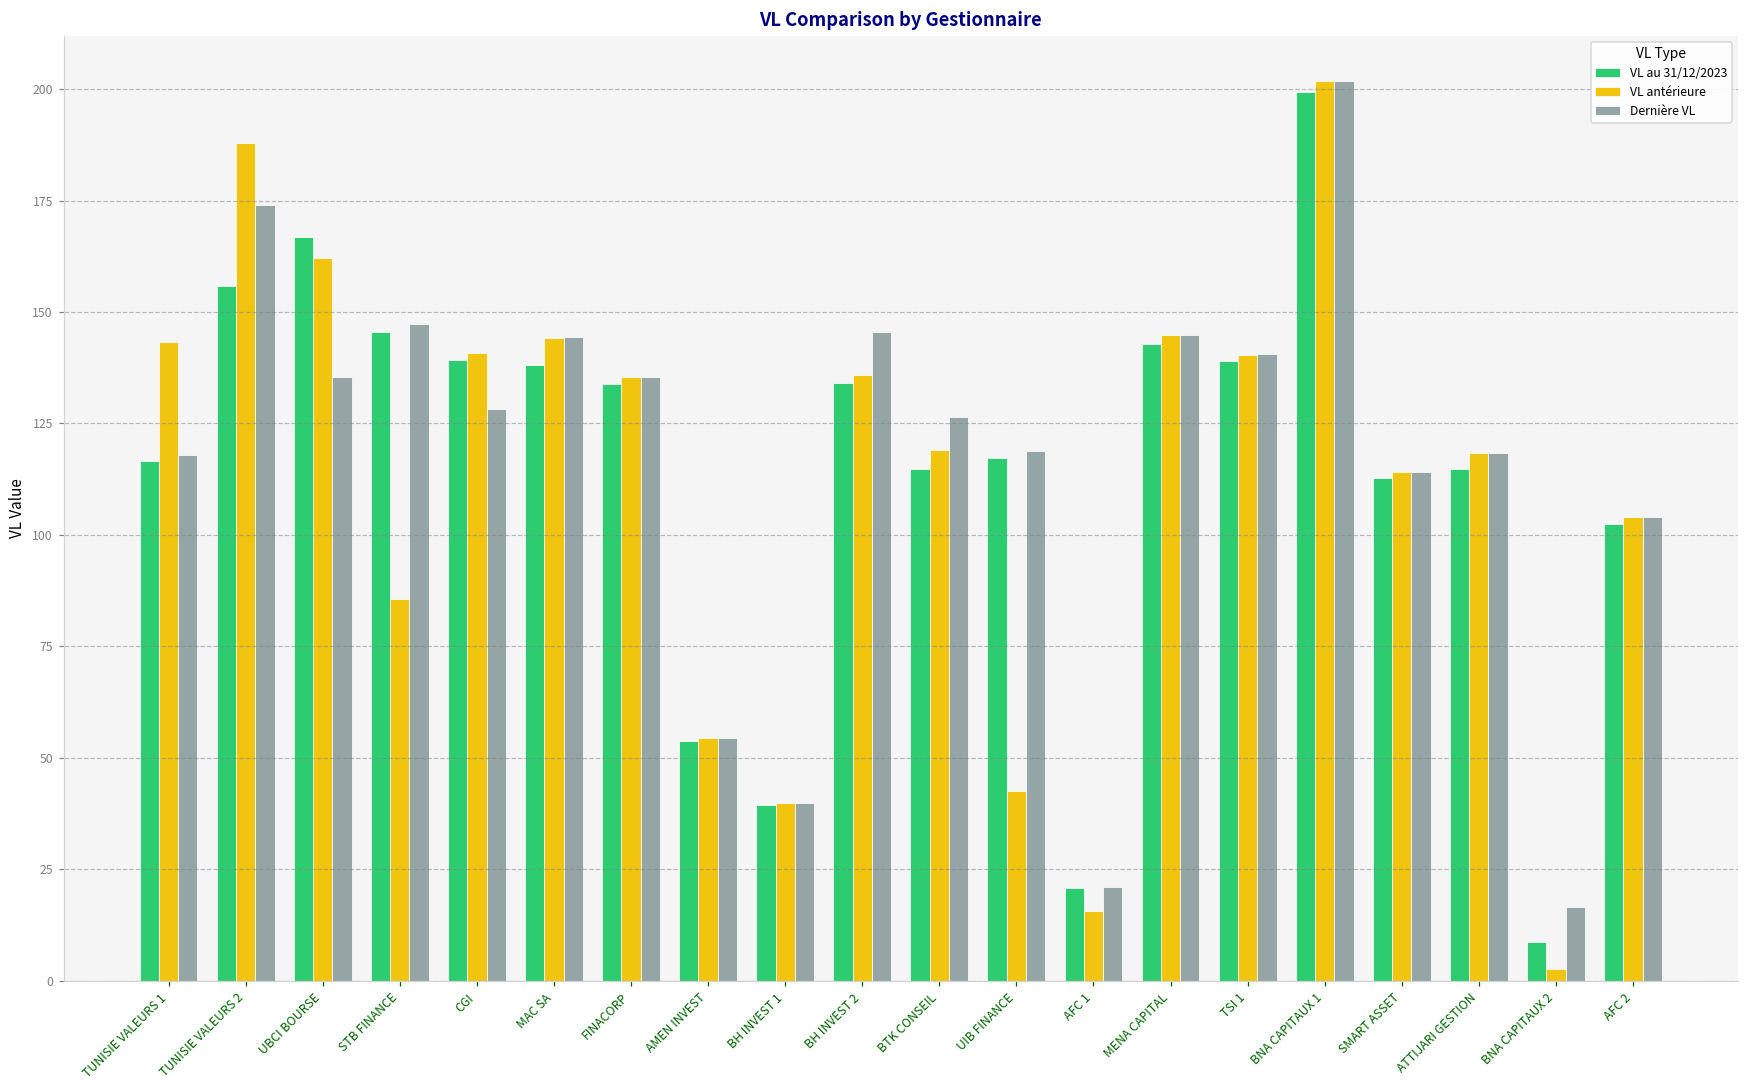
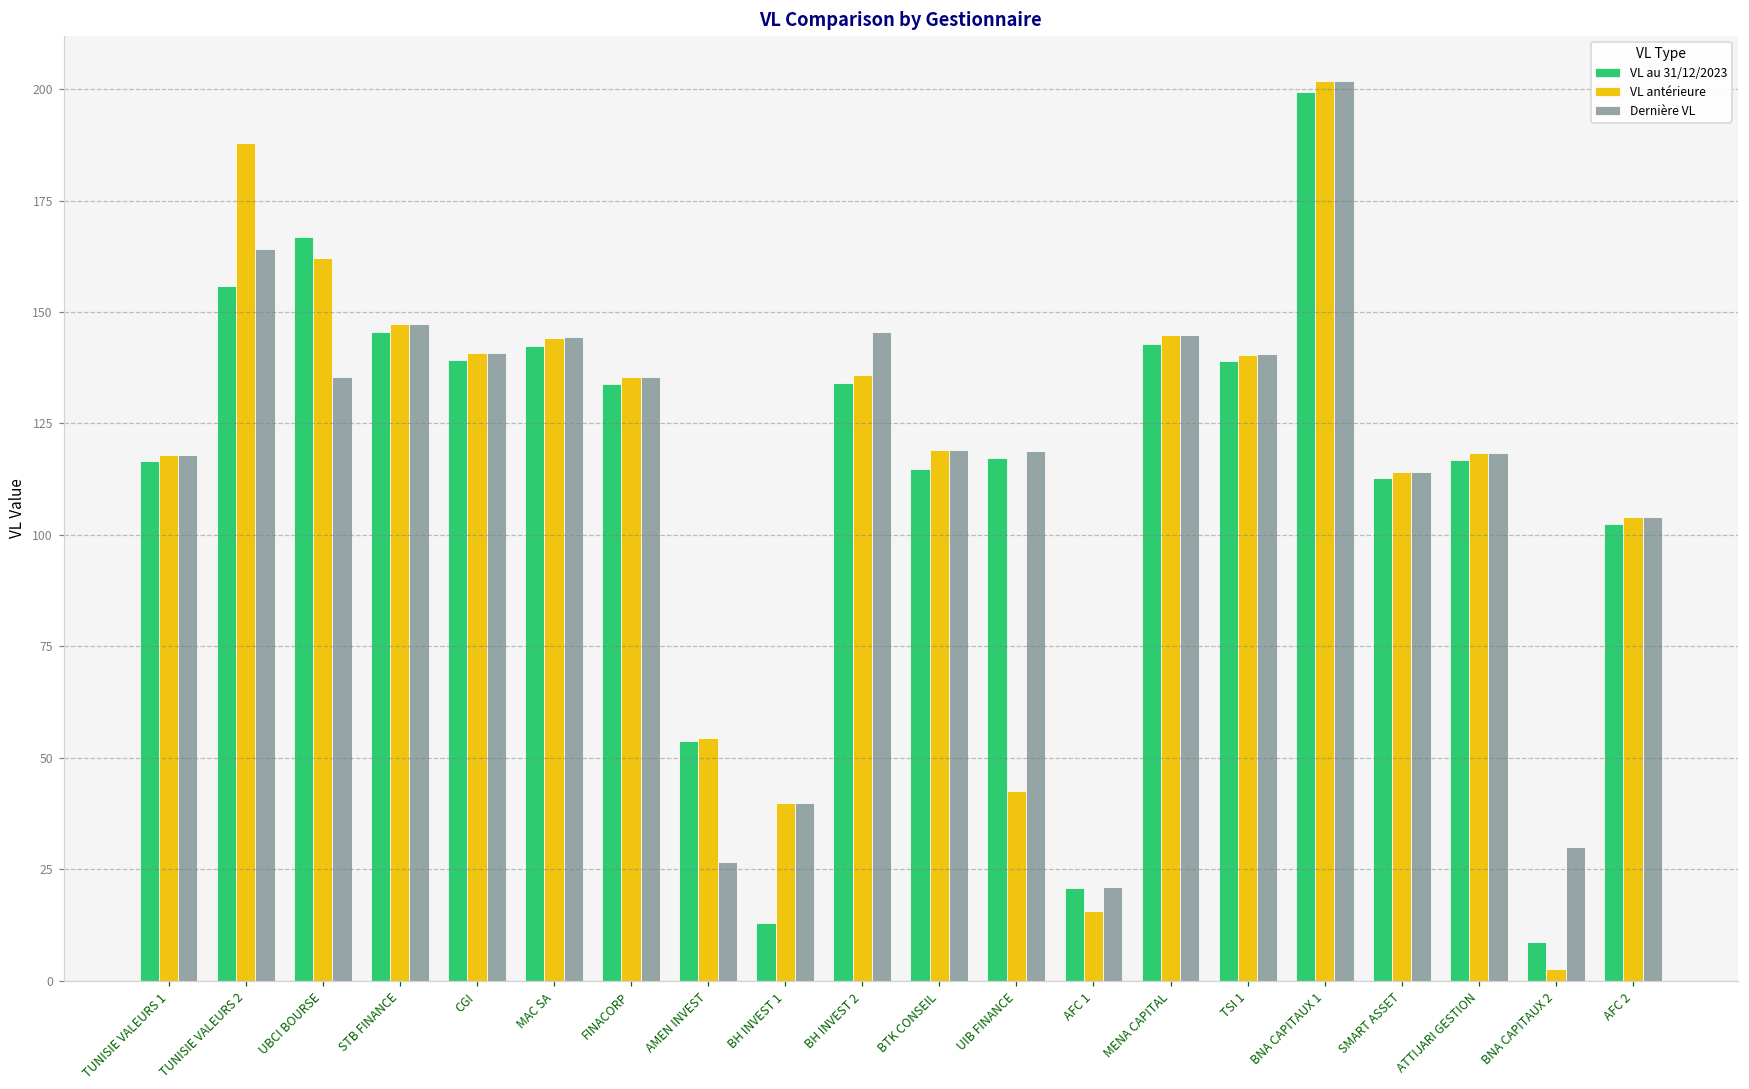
VL antérieure, TUNISIE VALEURS 1: 143 -> 118
Dernière VL, TUNISIE VALEURS 2: 174 -> 164
VL antérieure, STB FINANCE: 86 -> 147
Dernière VL, CGI: 128 -> 141
VL au 31/12/2023, MAC SA: 138 -> 142
Dernière VL, AMEN INVEST: 54 -> 27
VL au 31/12/2023, BH INVEST 1: 39 -> 13
Dernière VL, BTK CONSEIL: 126 -> 119
VL au 31/12/2023, ATTIJARI GESTION: 115 -> 117
Dernière VL, BNA CAPITAUX 2: 16 -> 30
